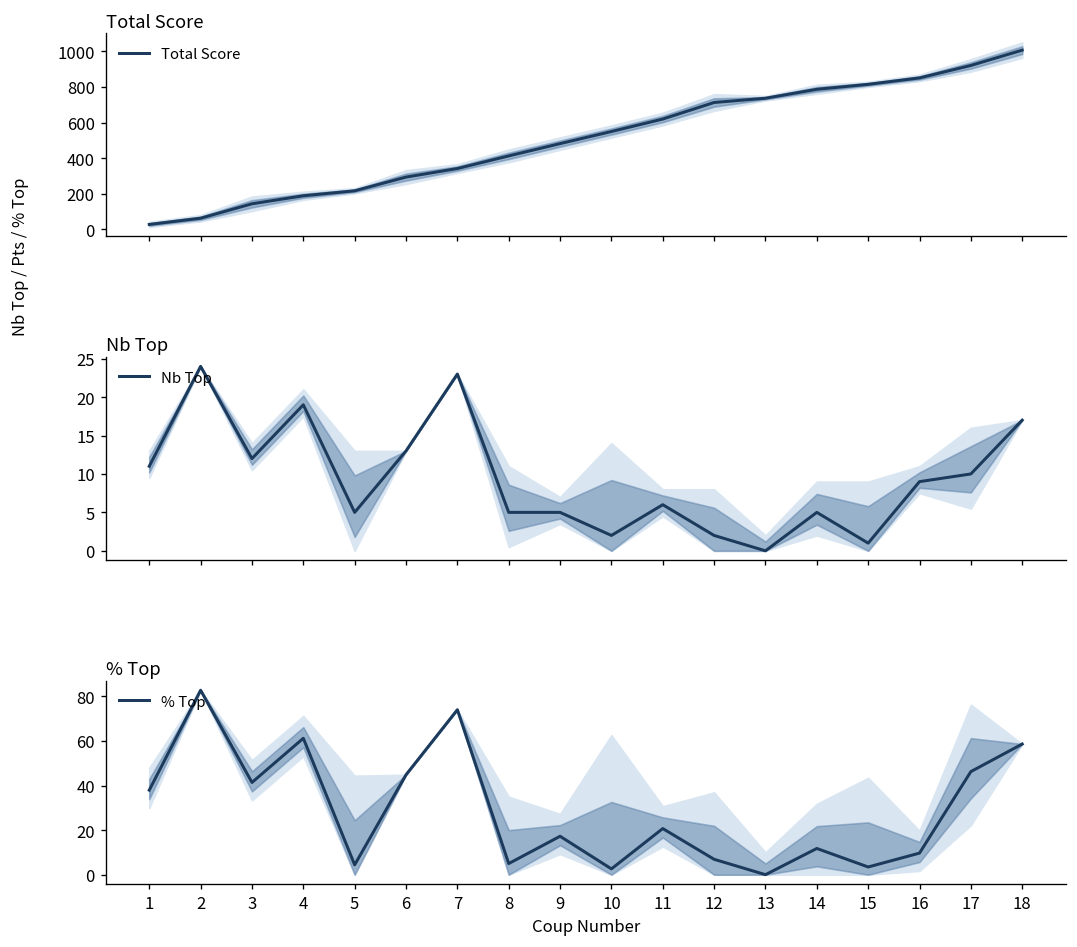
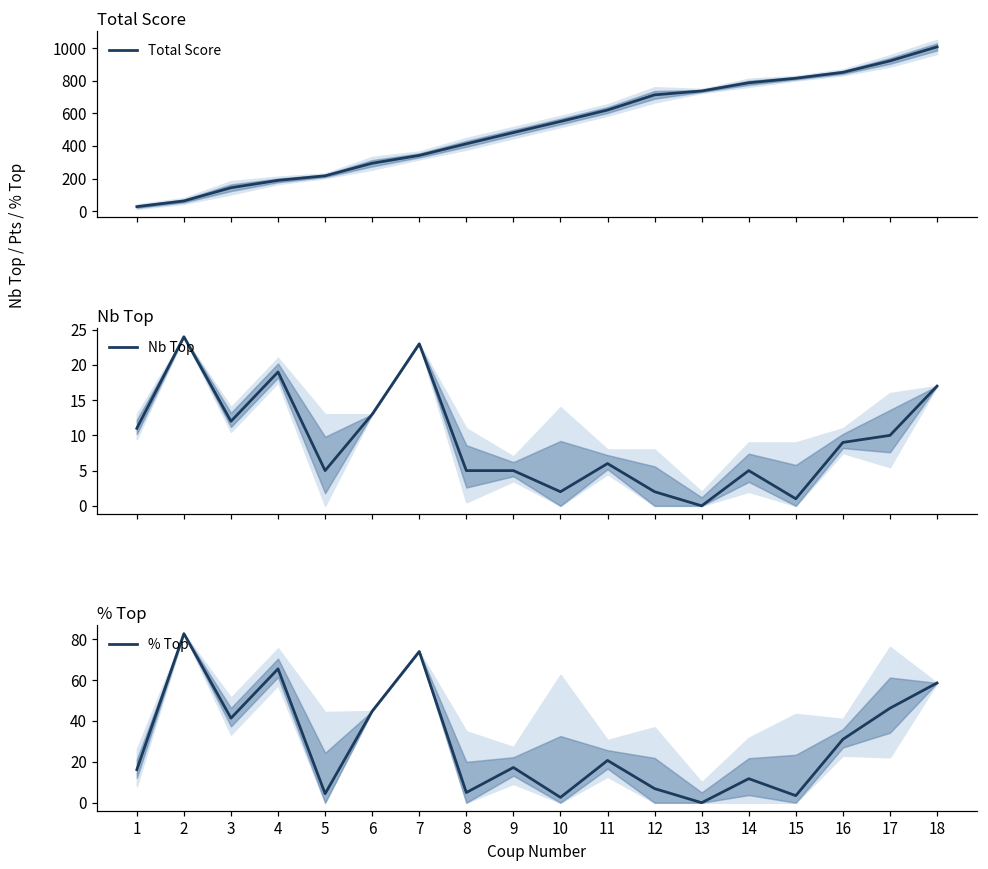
% Top, % Top, 1: 38 -> 16
% Top, % Top, 4: 61 -> 66
% Top, % Top, 16: 10 -> 31
